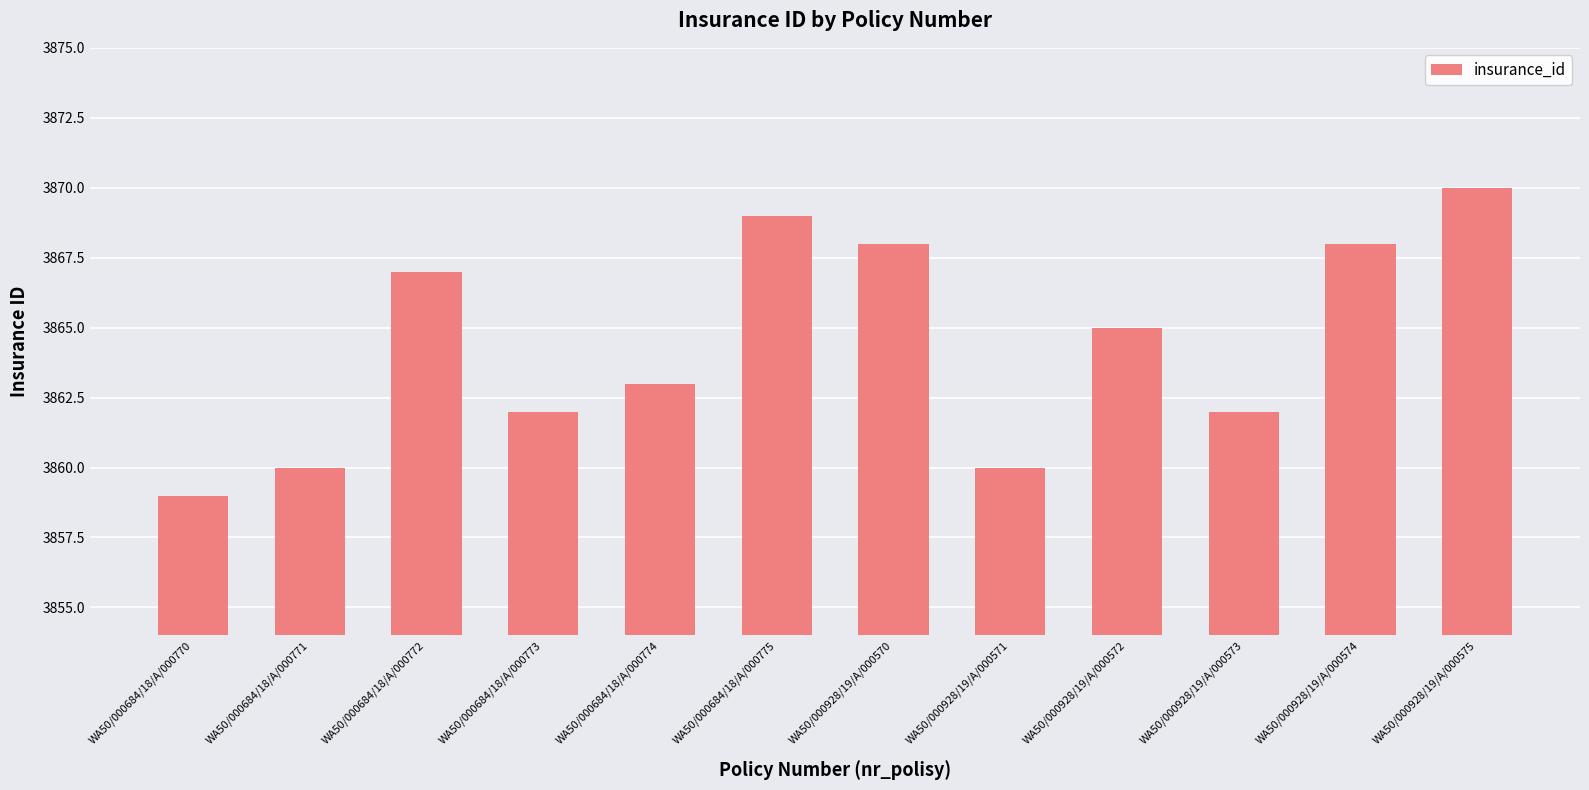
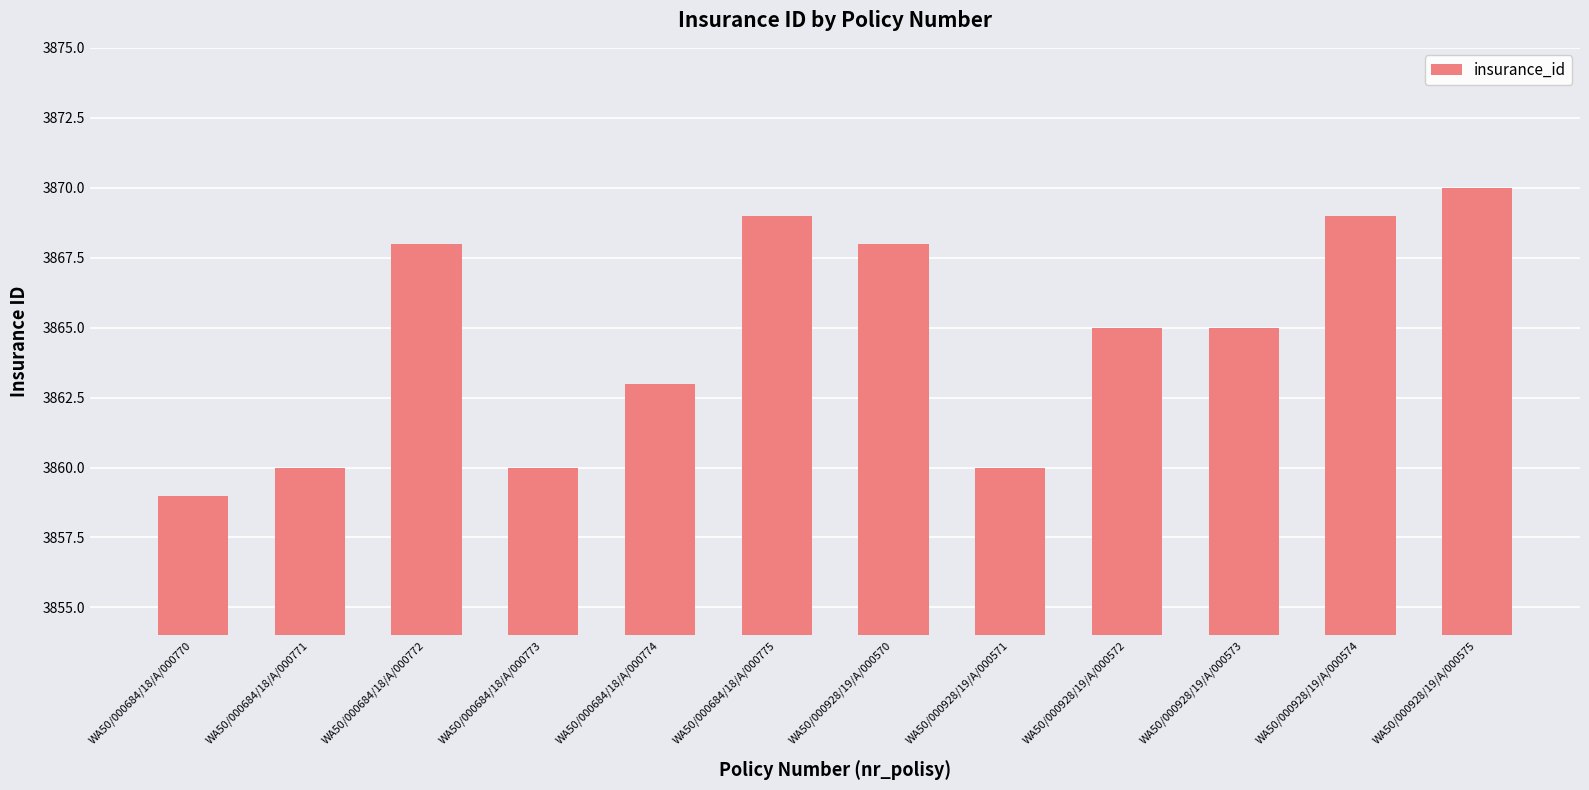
WA50/000684/18/A/000772: 3867 -> 3868
WA50/000684/18/A/000773: 3862 -> 3860
WA50/000928/19/A/000573: 3862 -> 3865
WA50/000928/19/A/000574: 3868 -> 3869
